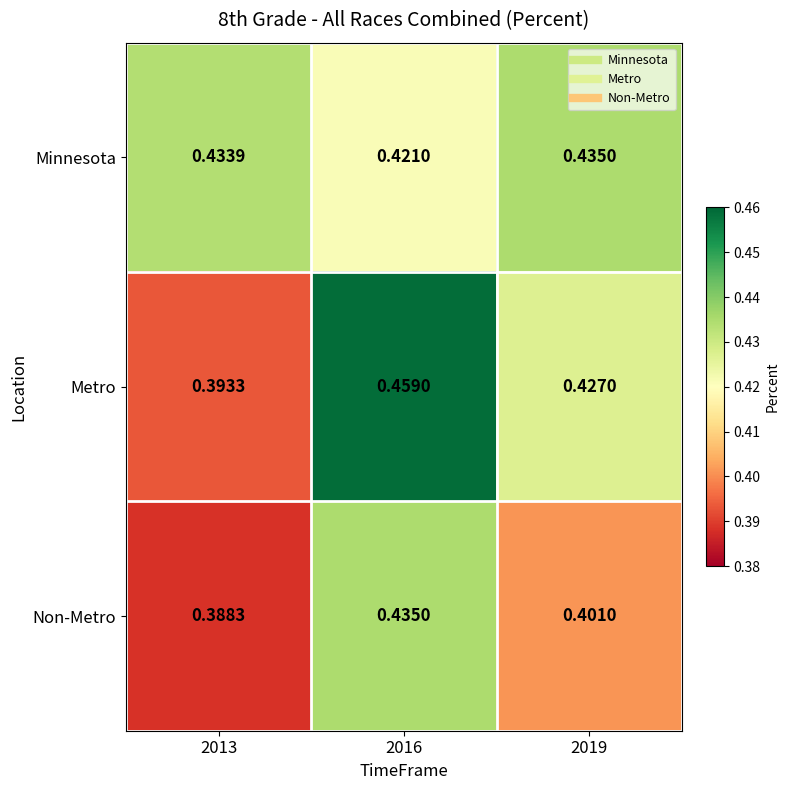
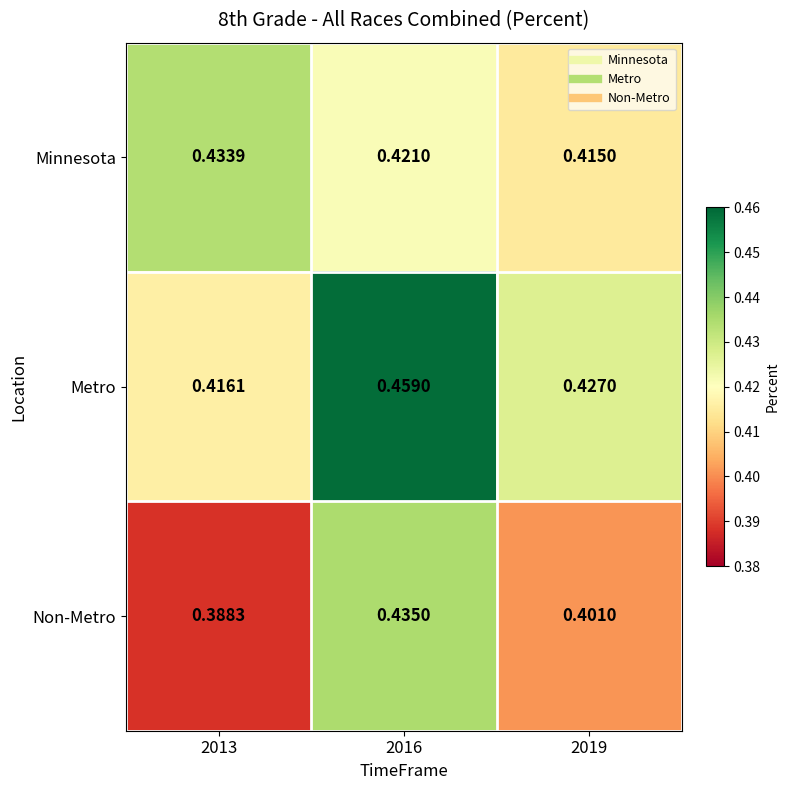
Minnesota, 2019: 0.4350 -> 0.4150
Metro, 2013: 0.3933 -> 0.4161
